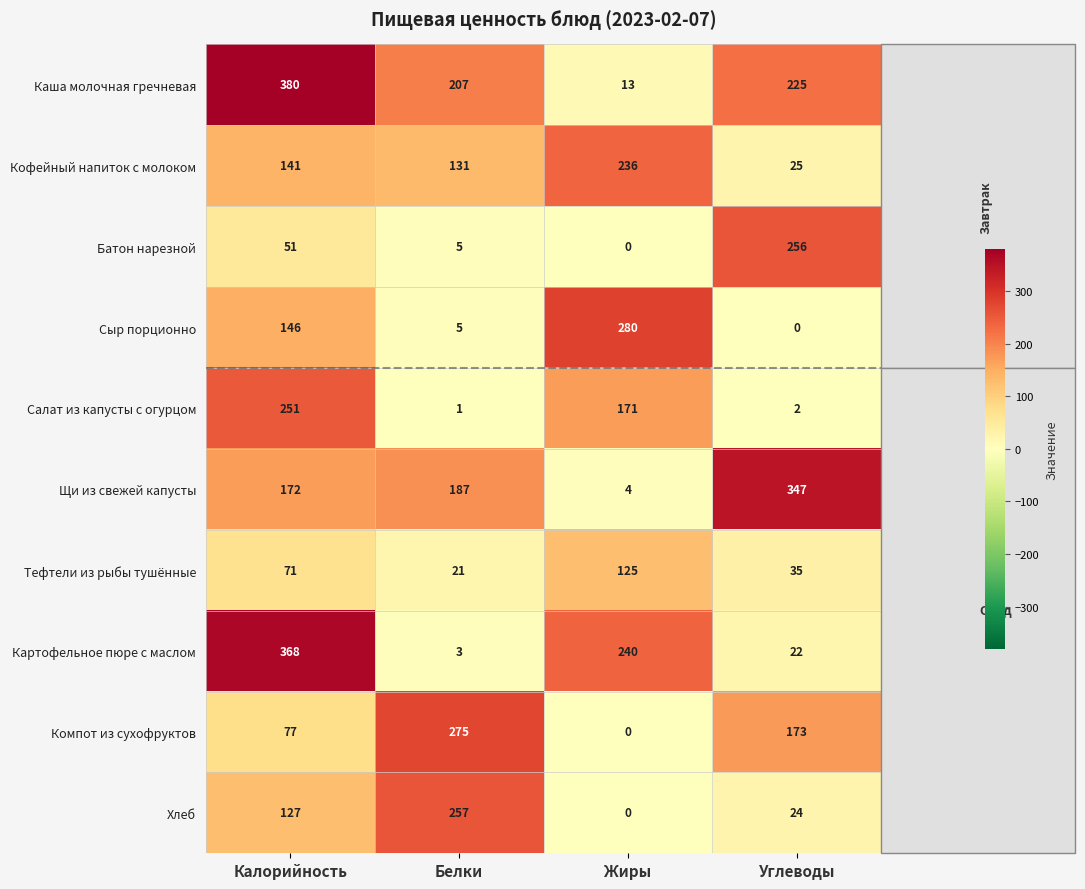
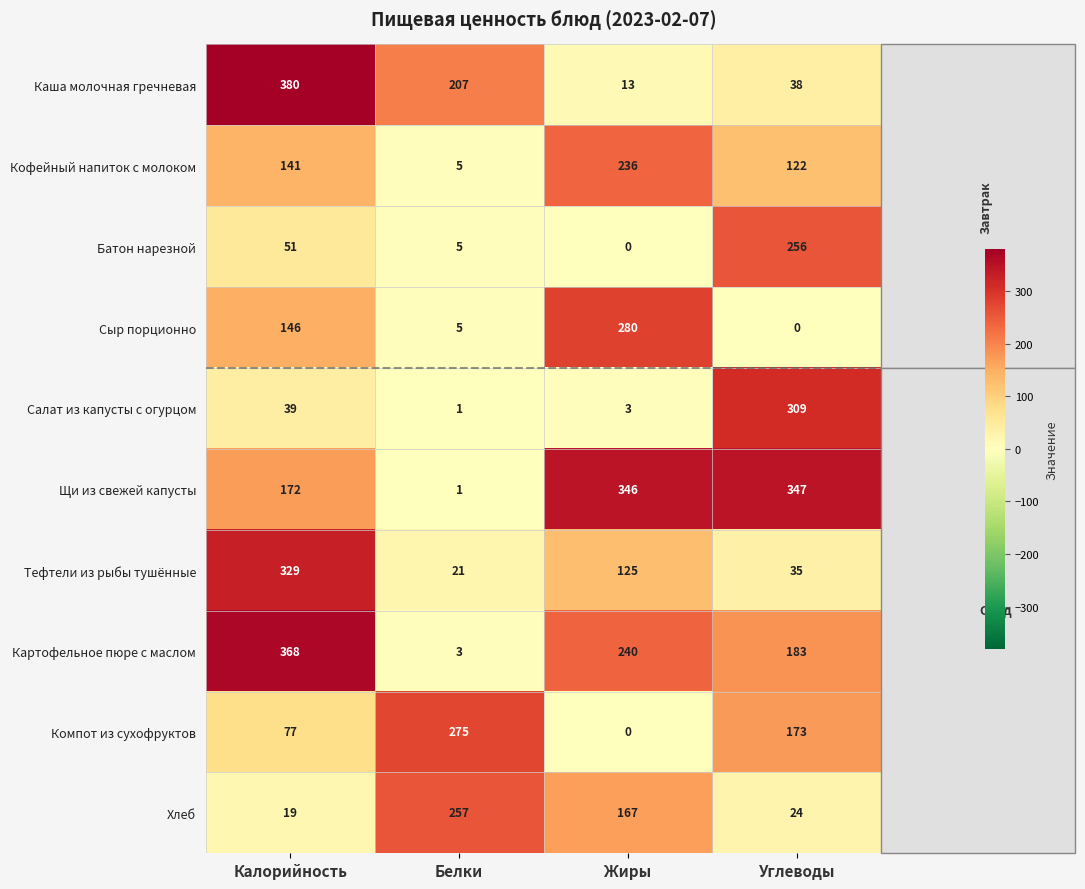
Каша молочная гречневая, Углеводы: 225 -> 38
Кофейный напиток с молоком, Белки: 131 -> 5
Кофейный напиток с молоком, Углеводы: 25 -> 122
Салат из капусты с огурцом, Калорийность: 251 -> 39
Салат из капусты с огурцом, Жиры: 171 -> 3
Салат из капусты с огурцом, Углеводы: 2 -> 309
Щи из свежей капусты, Белки: 187 -> 1
Щи из свежей капусты, Жиры: 4 -> 346
Тефтели из рыбы тушённые, Калорийность: 71 -> 329
Картофельное пюре с маслом, Углеводы: 22 -> 183
Хлеб, Калорийность: 127 -> 19
Хлеб, Жиры: 0 -> 167
